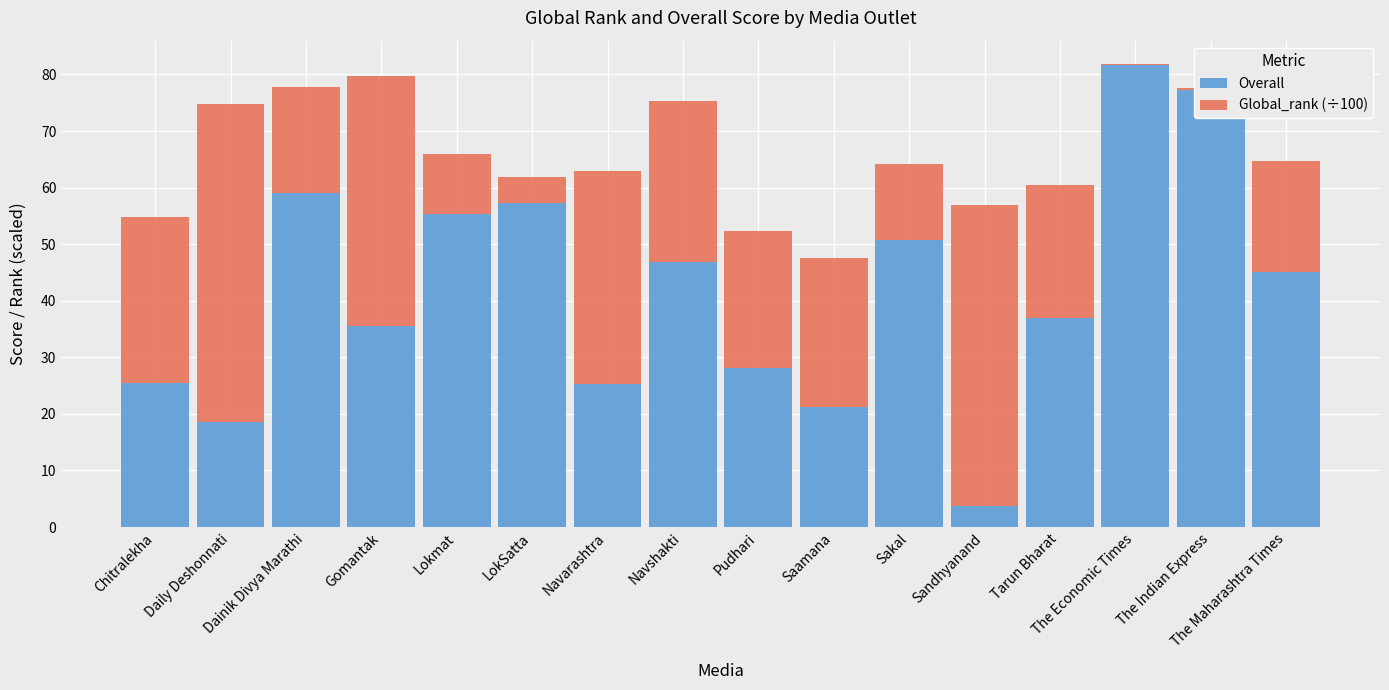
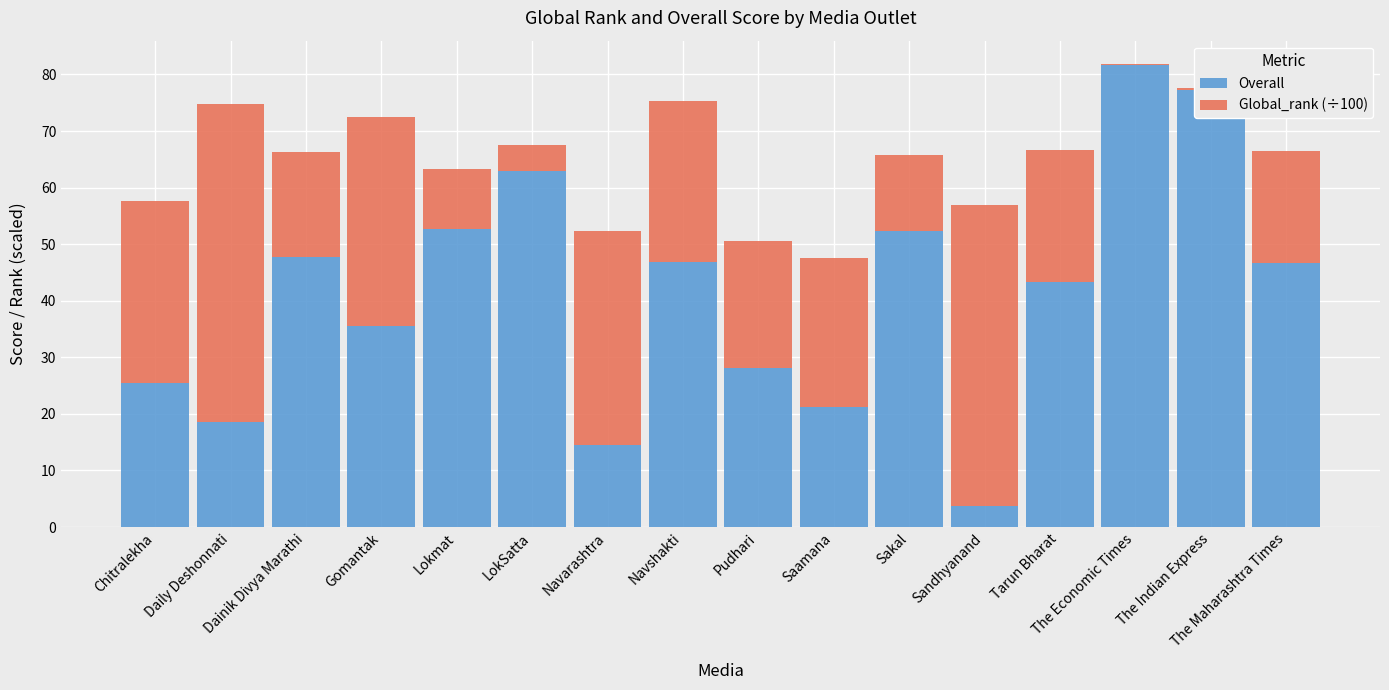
Global_rank (÷100), Chitralekha: 29 -> 32
Overall, Dainik Divya Marathi: 59 -> 48
Global_rank (÷100), Gomantak: 44 -> 37
Overall, Lokmat: 55 -> 53
Overall, LokSatta: 57 -> 63
Overall, Navarashtra: 25 -> 15
Global_rank (÷100), Pudhari: 24 -> 22
Overall, Sakal: 51 -> 52
Overall, Tarun Bharat: 37 -> 43
Overall, The Maharashtra Times: 45 -> 47
